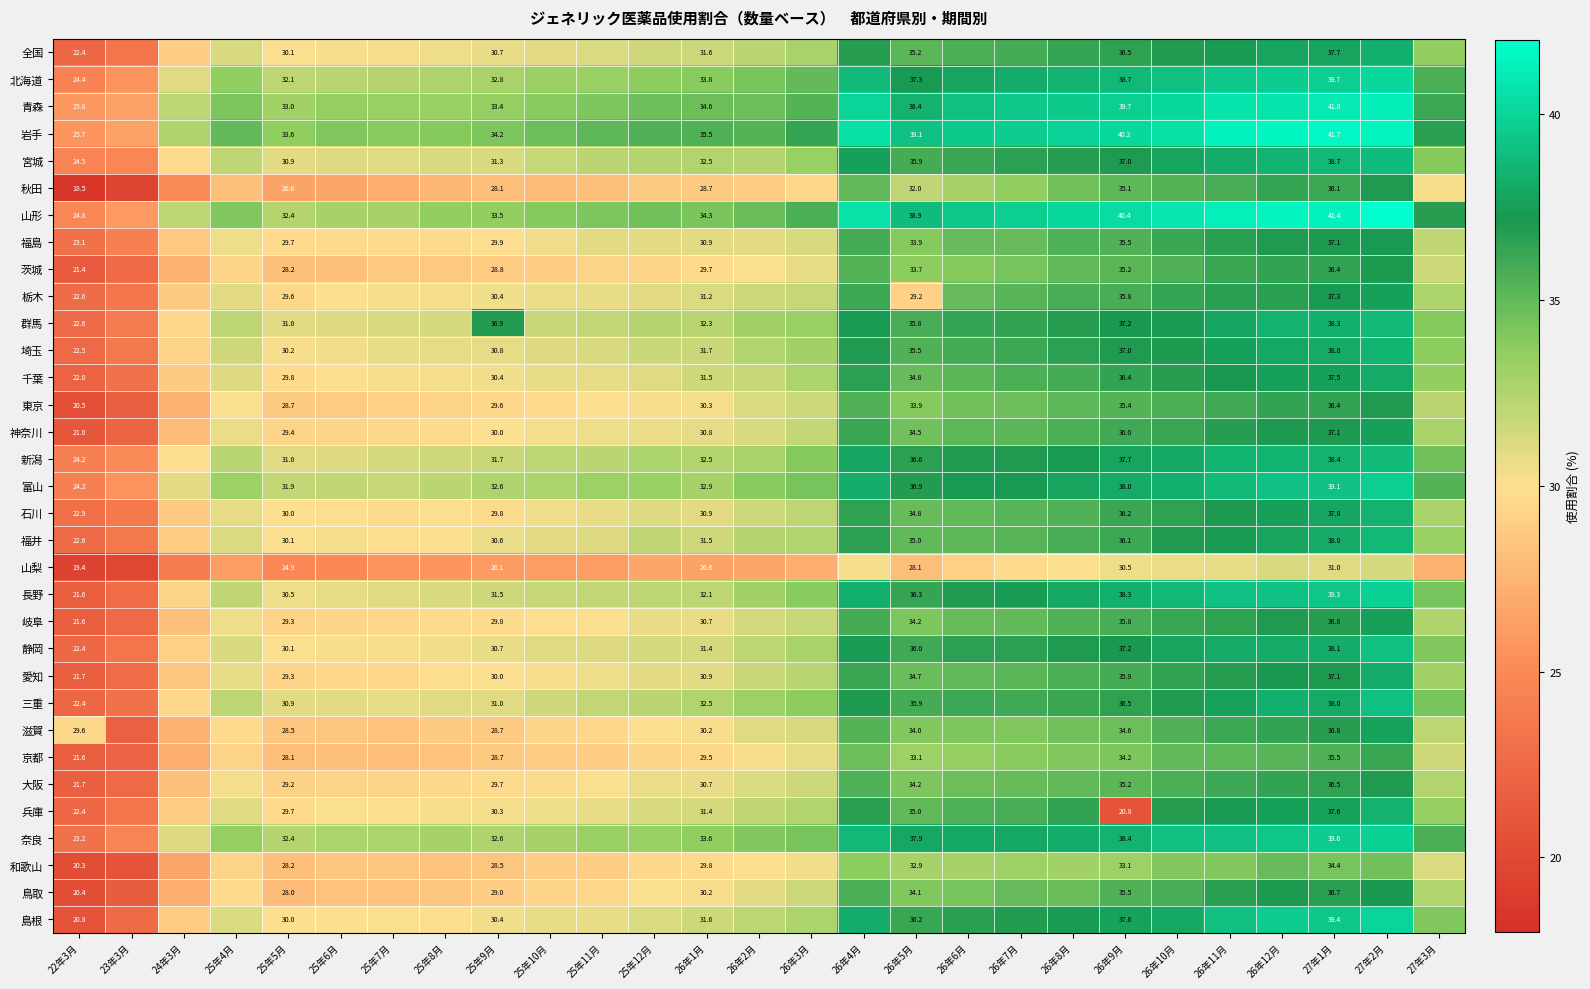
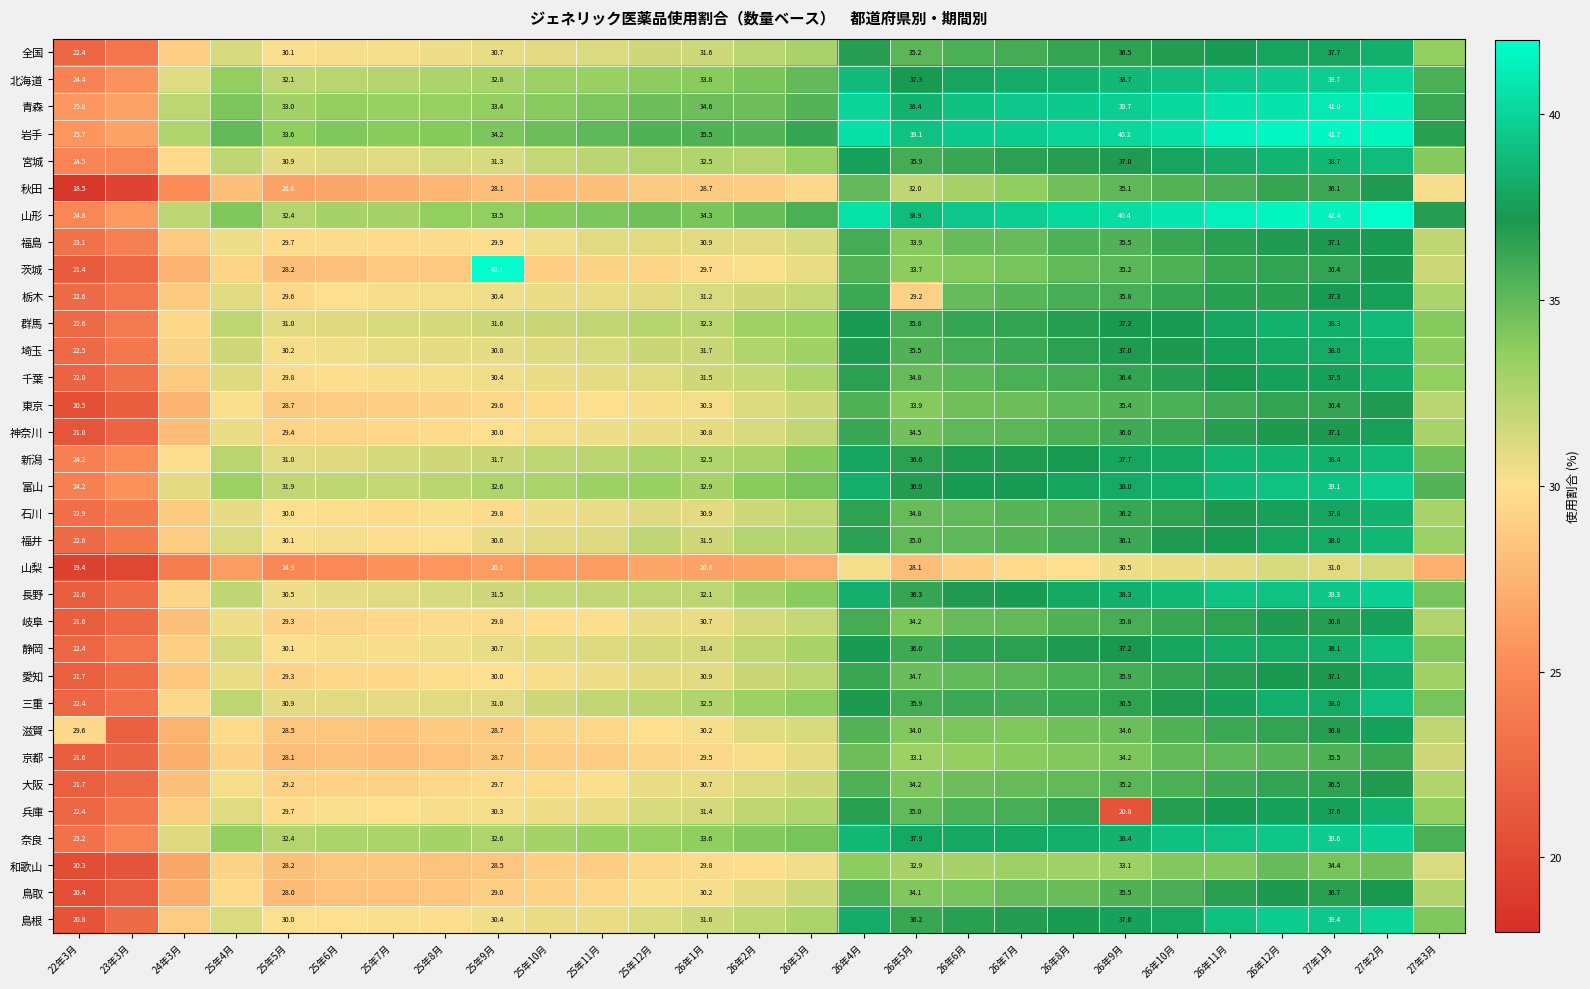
茨城, 25年9月: 28.8 -> 42.1
群馬, 25年9月: 36.9 -> 31.6
